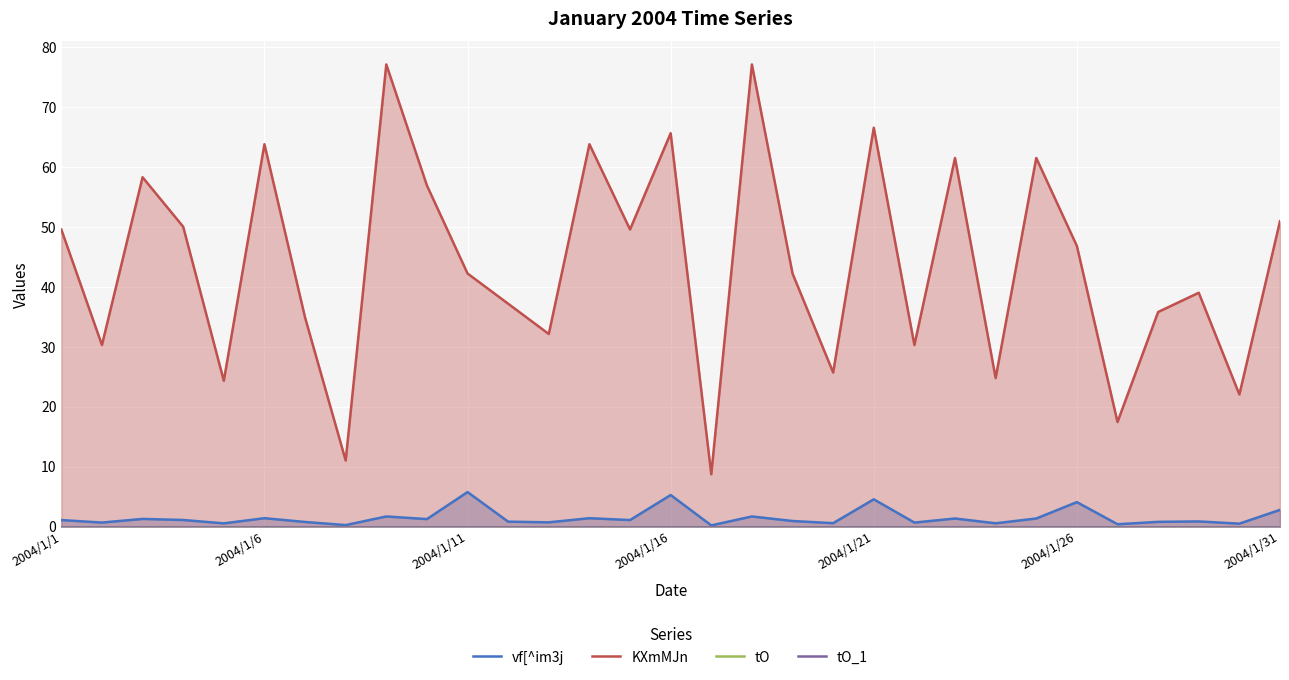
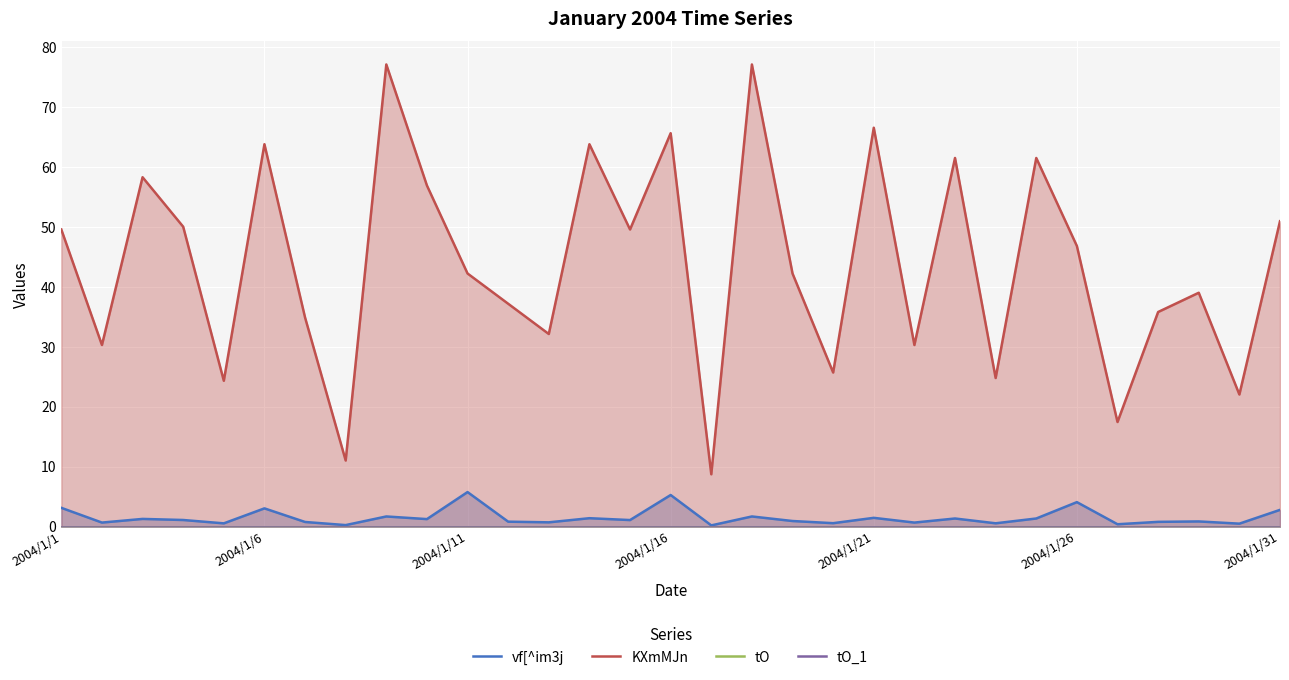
vf[^im3j, 2004/1/1: 1 -> 3
vf[^im3j, 2004/1/6: 1 -> 3
vf[^im3j, 2004/1/21: 5 -> 1
